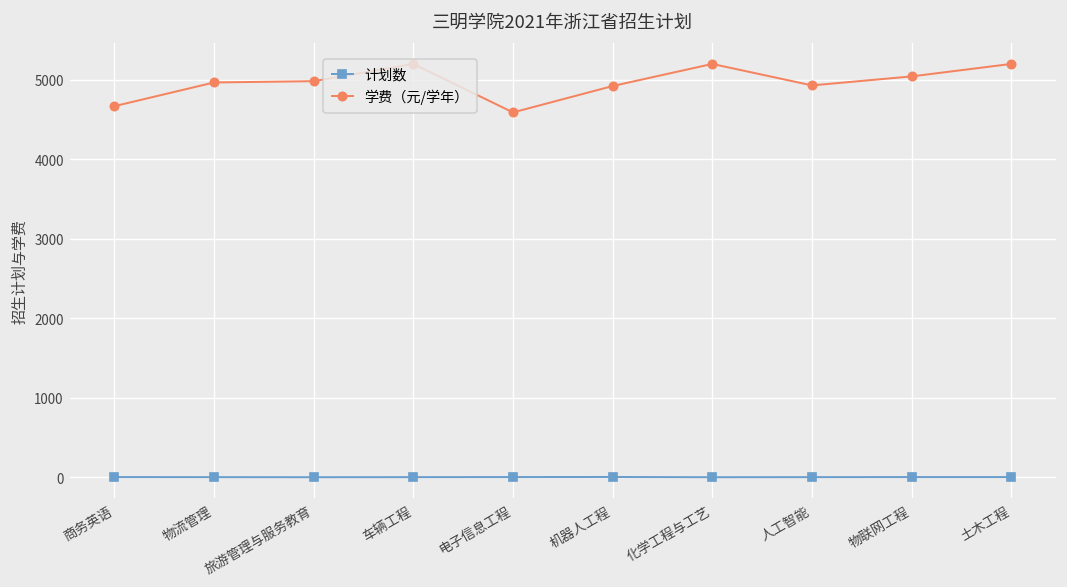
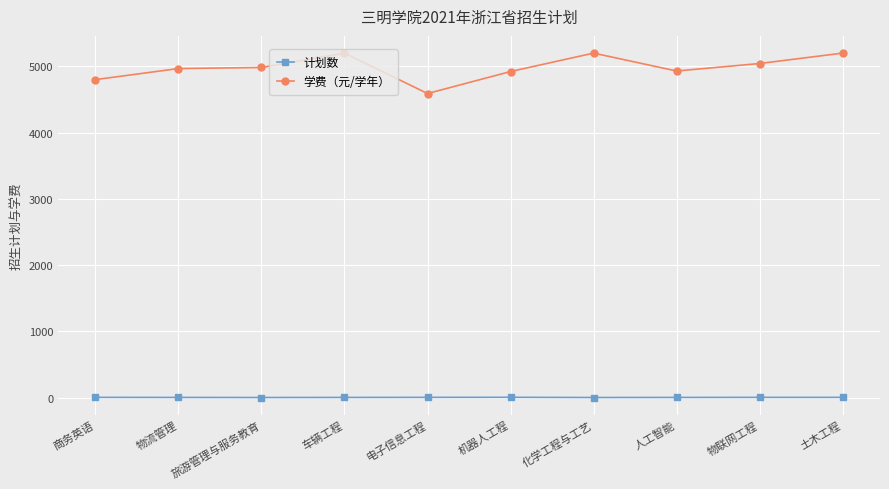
学费（元/学年）, 商务英语: 4700 -> 4800
